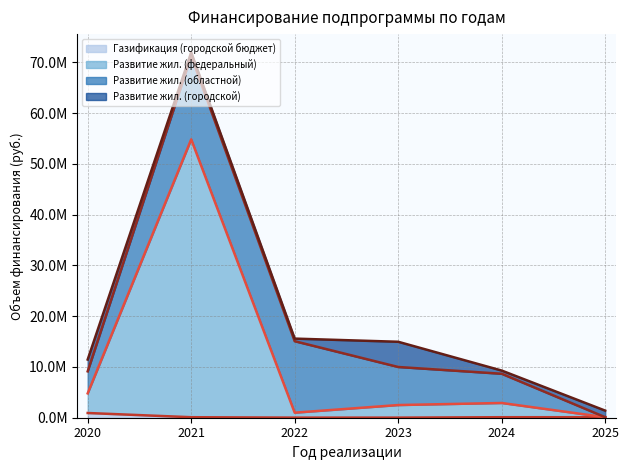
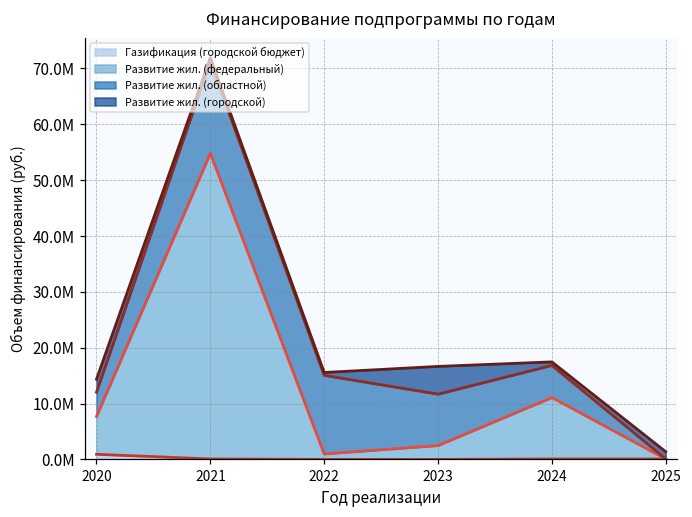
Развитие жил. (федеральный), 2020: 4000000 -> 7000000
Развитие жил. (областной), 2023: 7000000 -> 9000000
Развитие жил. (федеральный), 2024: 3000000 -> 11000000
